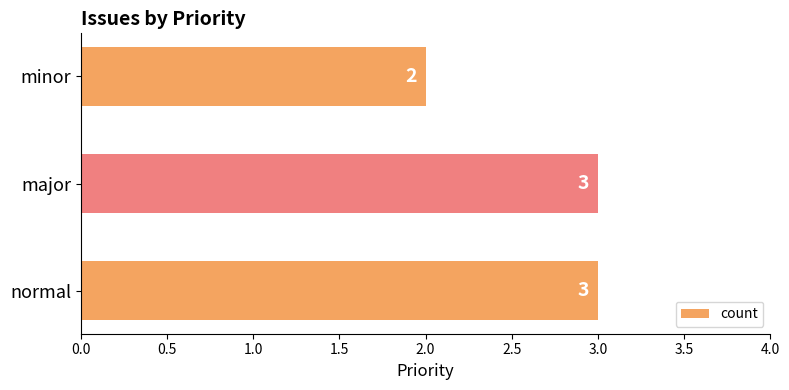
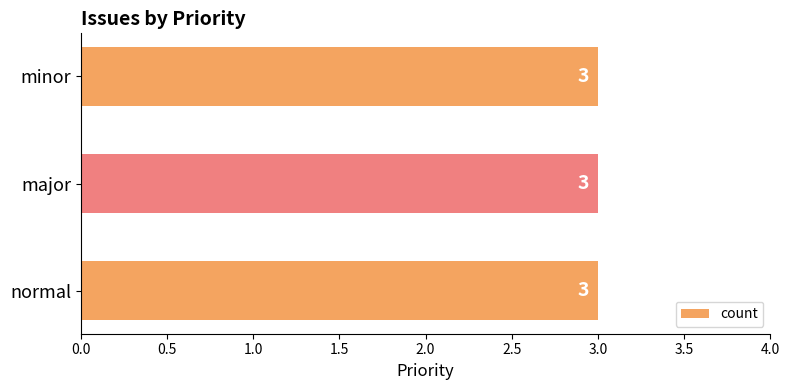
minor: 2 -> 3
